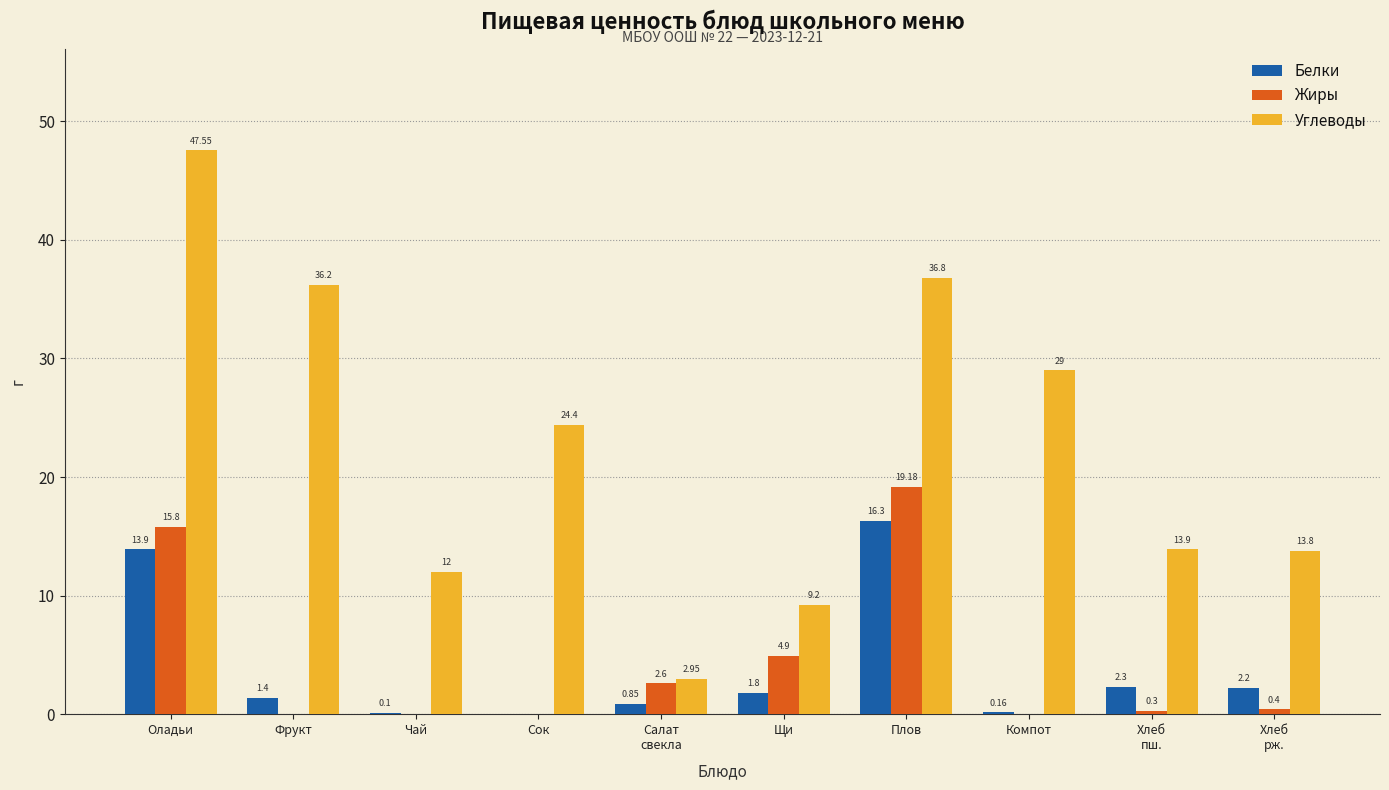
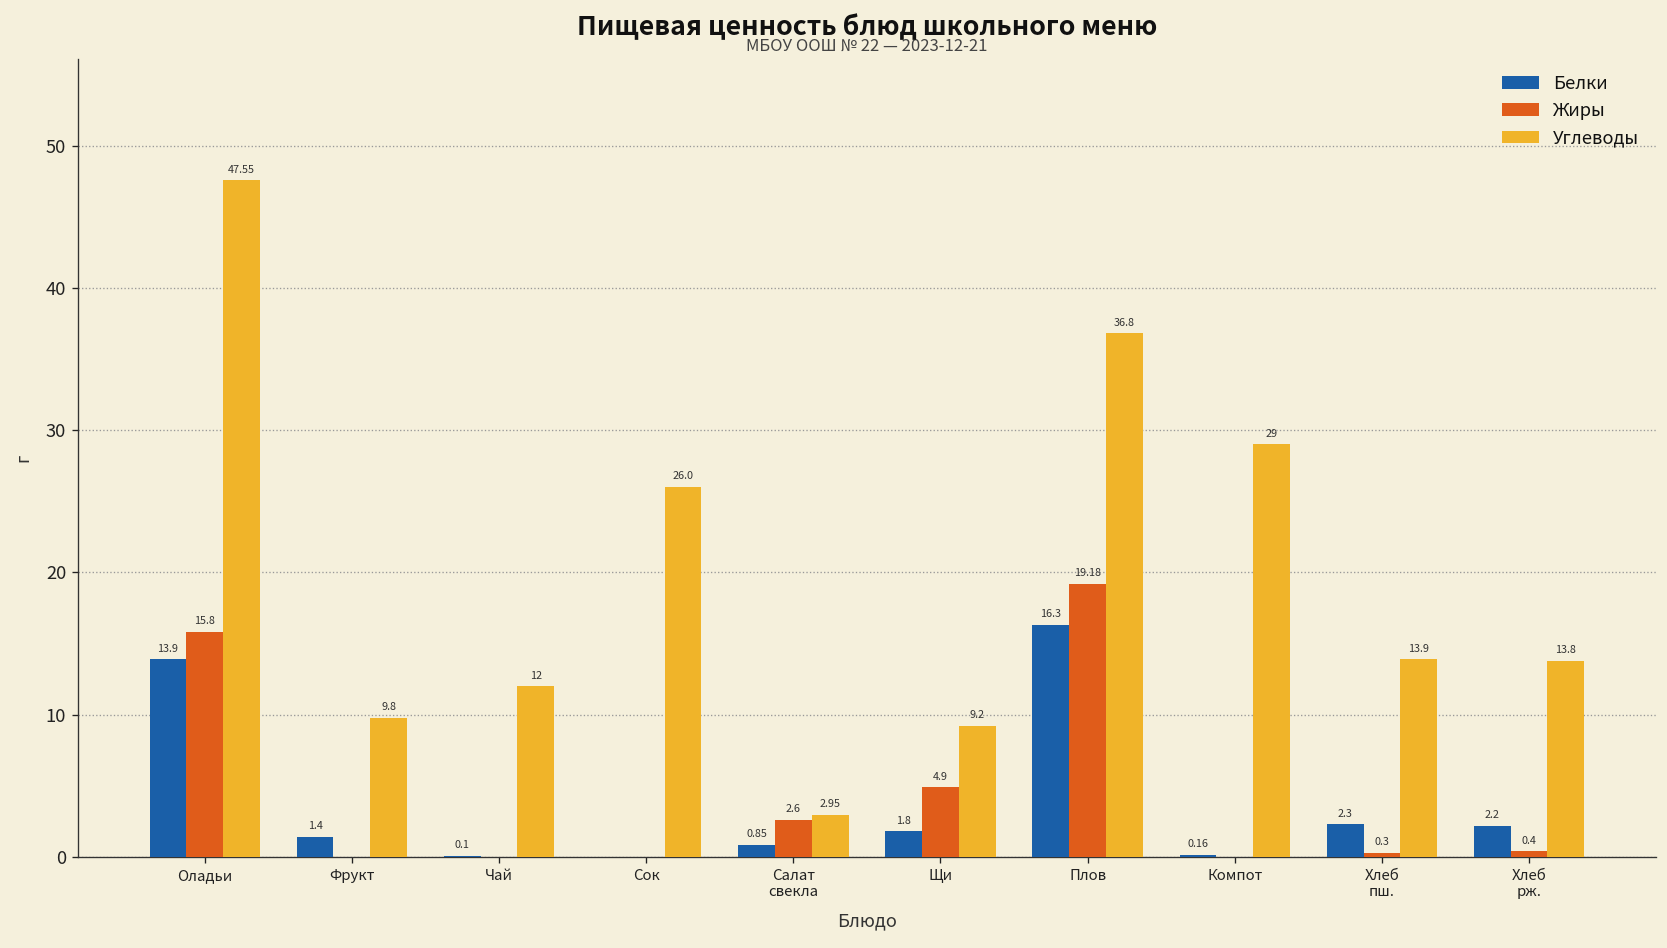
Углеводы, Фрукт: 36.2 -> 9.8
Углеводы, Сок: 24.4 -> 26.0
